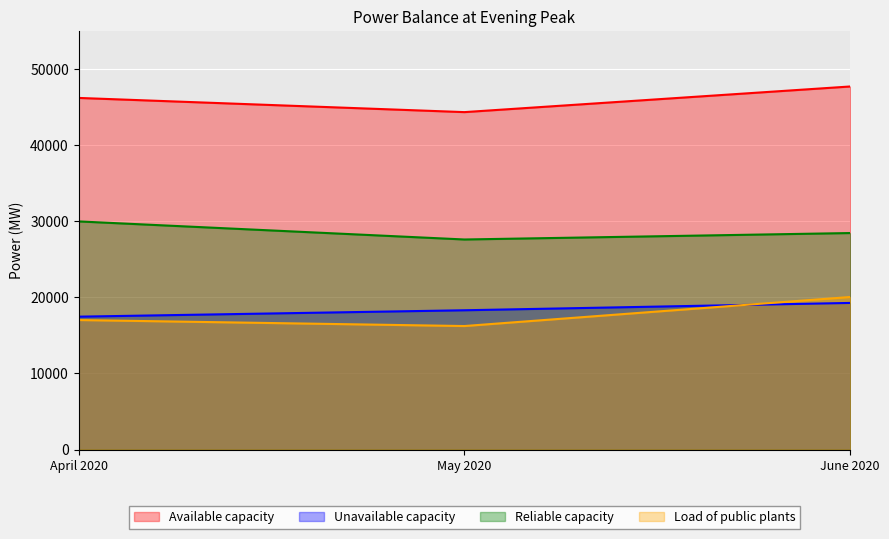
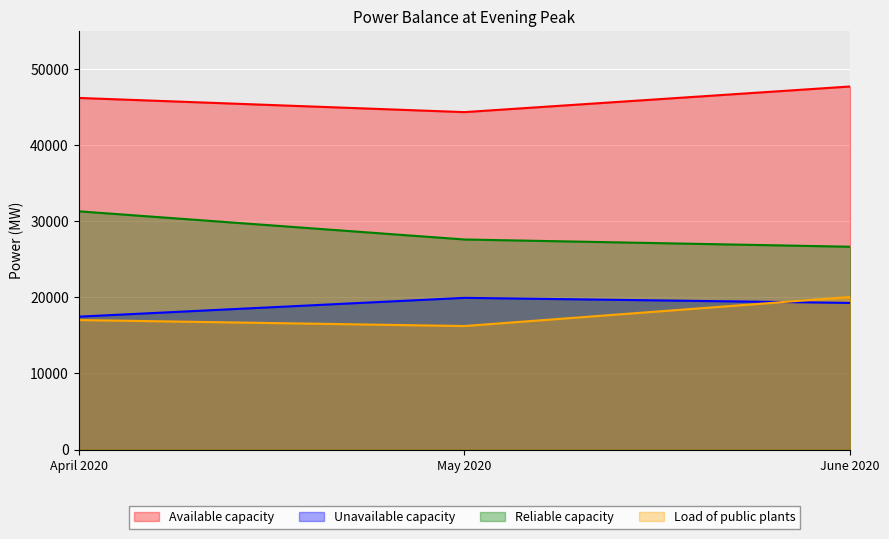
Reliable capacity, April 2020: 30000 -> 31000
Unavailable capacity, May 2020: 18000 -> 20000
Reliable capacity, June 2020: 28000 -> 27000
